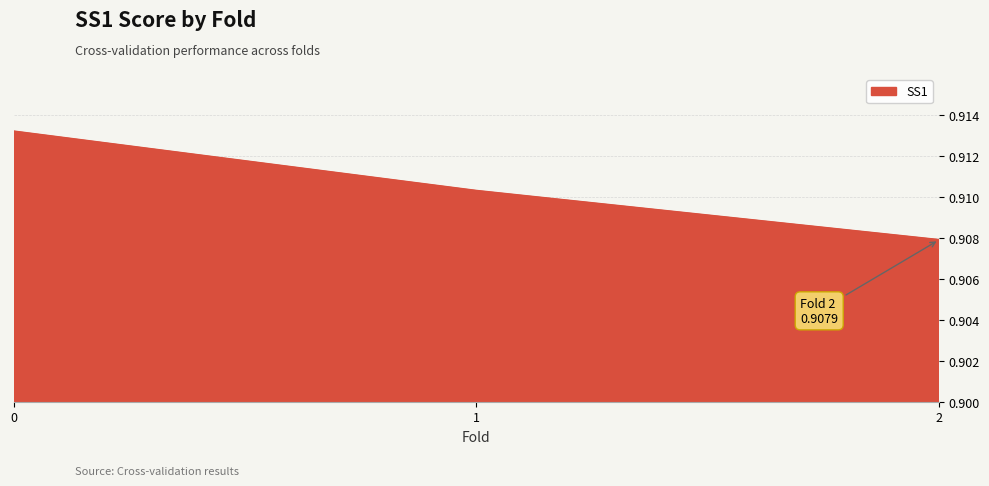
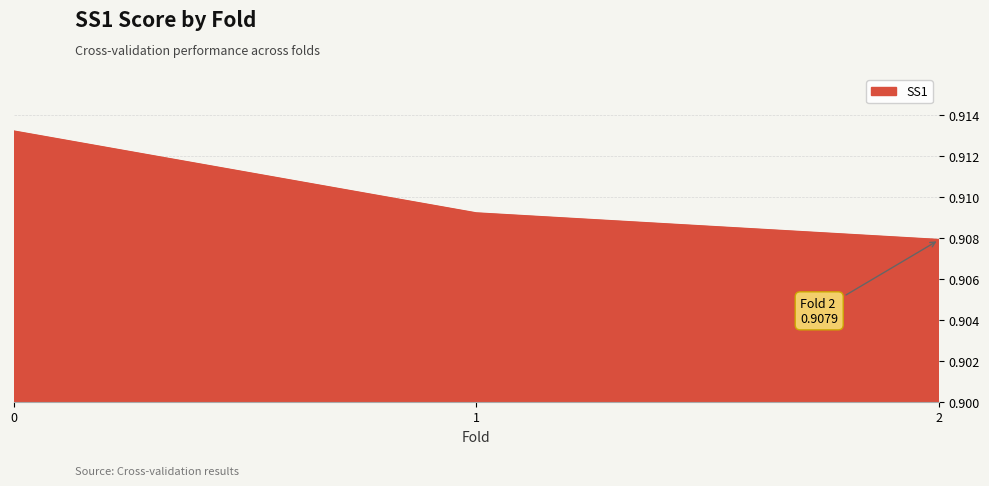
1: 0.9103 -> 0.9092
